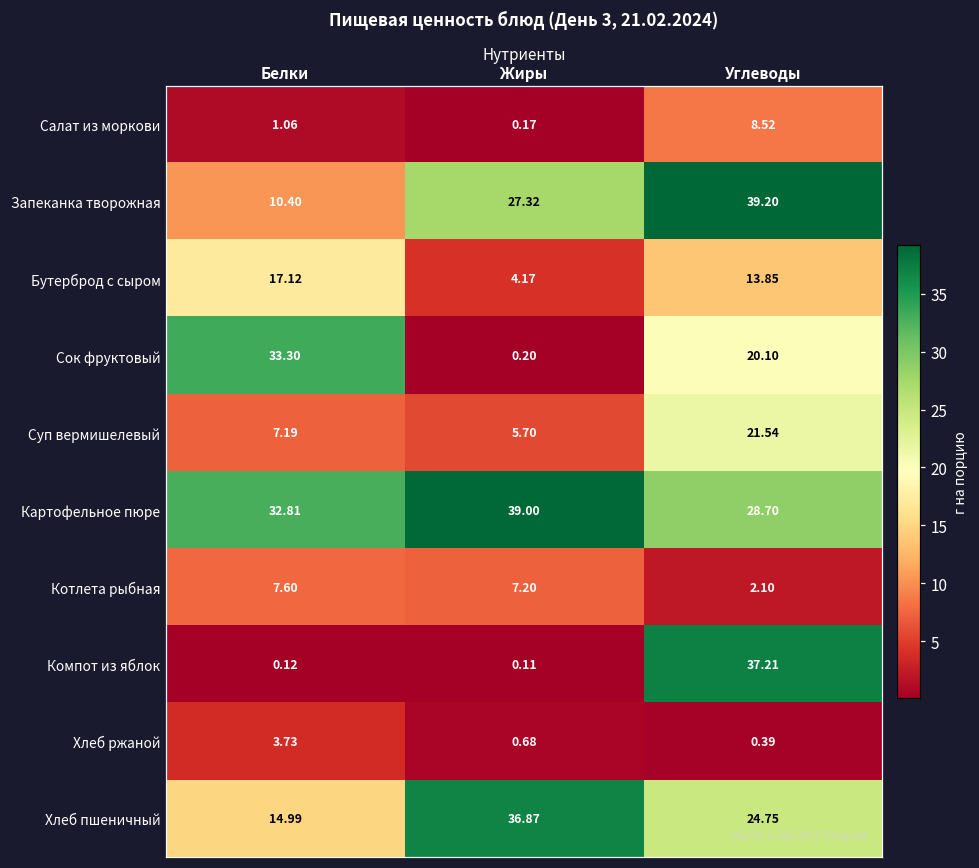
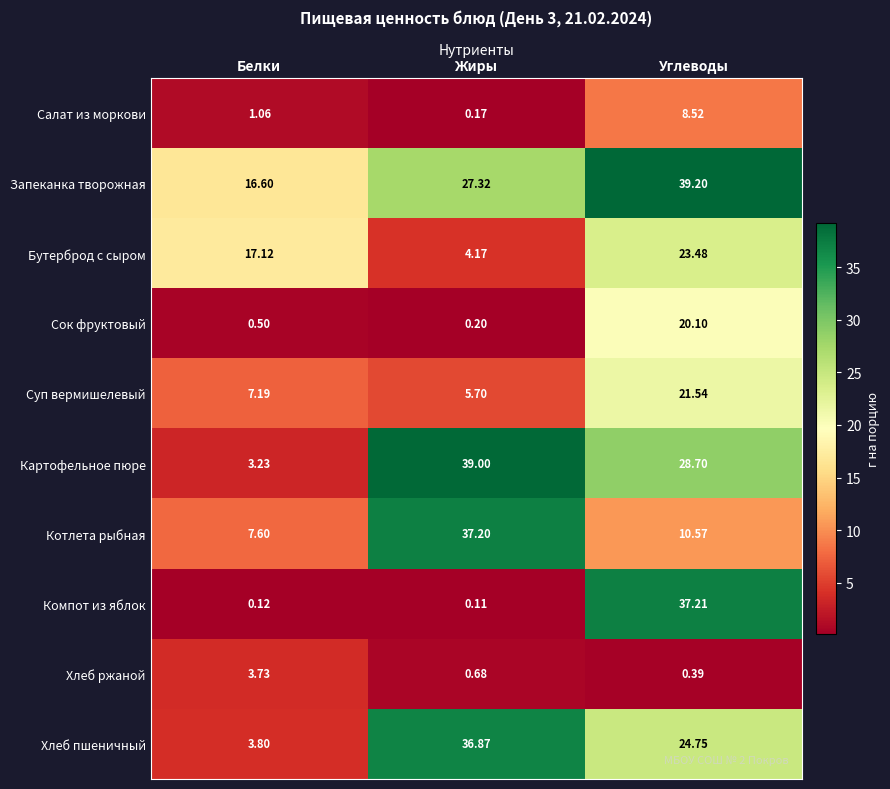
Запеканка творожная, Белки: 10.40 -> 16.60
Бутерброд с сыром, Углеводы: 13.85 -> 23.48
Сок фруктовый, Белки: 33.30 -> 0.50
Картофельное пюре, Белки: 32.81 -> 3.23
Котлета рыбная, Жиры: 7.20 -> 37.20
Котлета рыбная, Углеводы: 2.10 -> 10.57
Хлеб пшеничный, Белки: 14.99 -> 3.80
